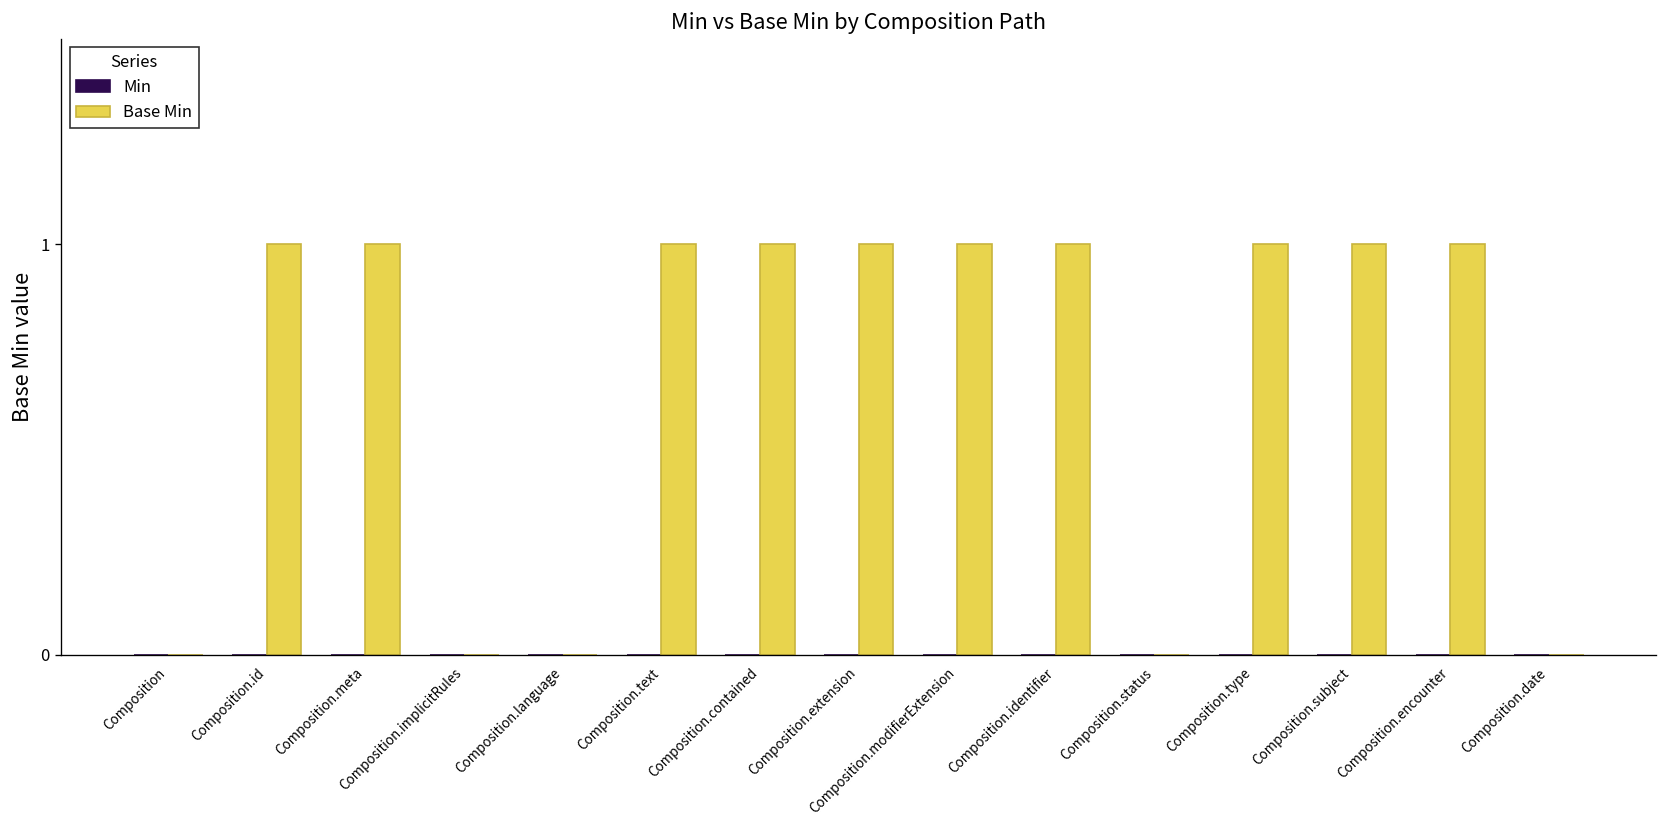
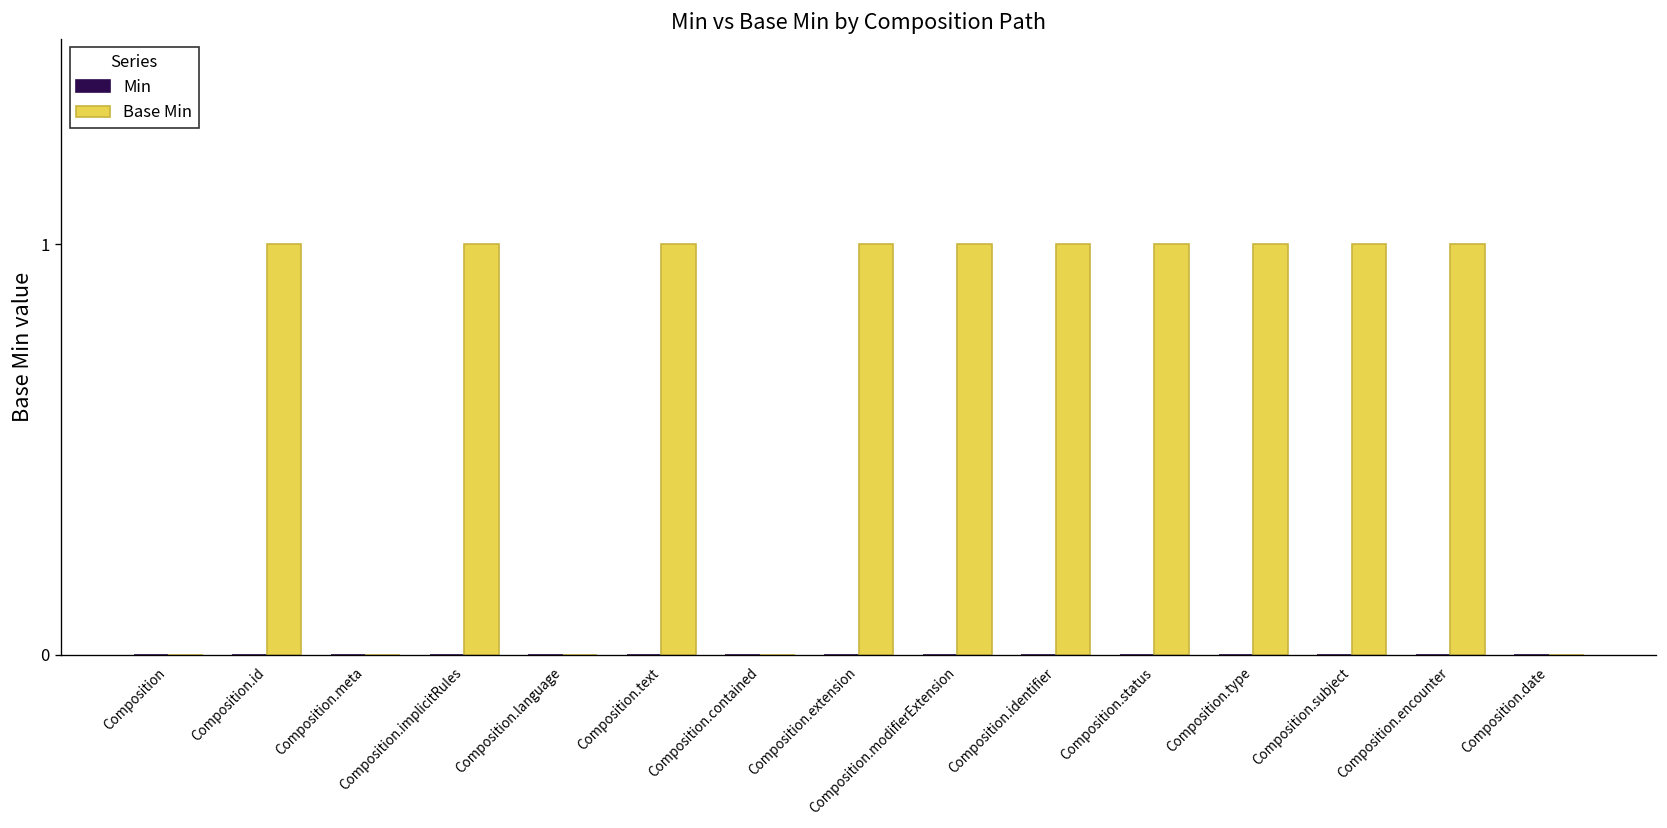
Base Min, Composition.meta: 1 -> 0
Base Min, Composition.implicitRules: 0 -> 1
Base Min, Composition.contained: 1 -> 0
Base Min, Composition.status: 0 -> 1
